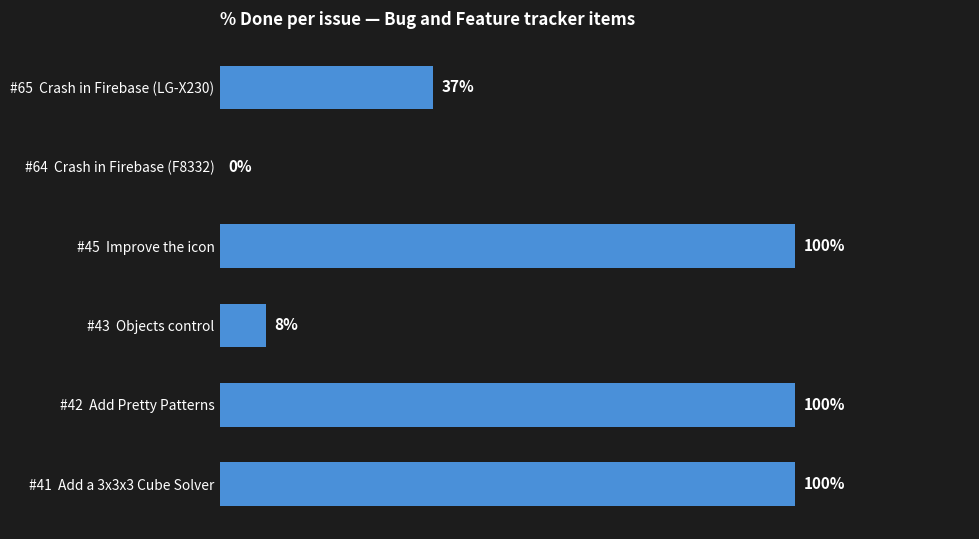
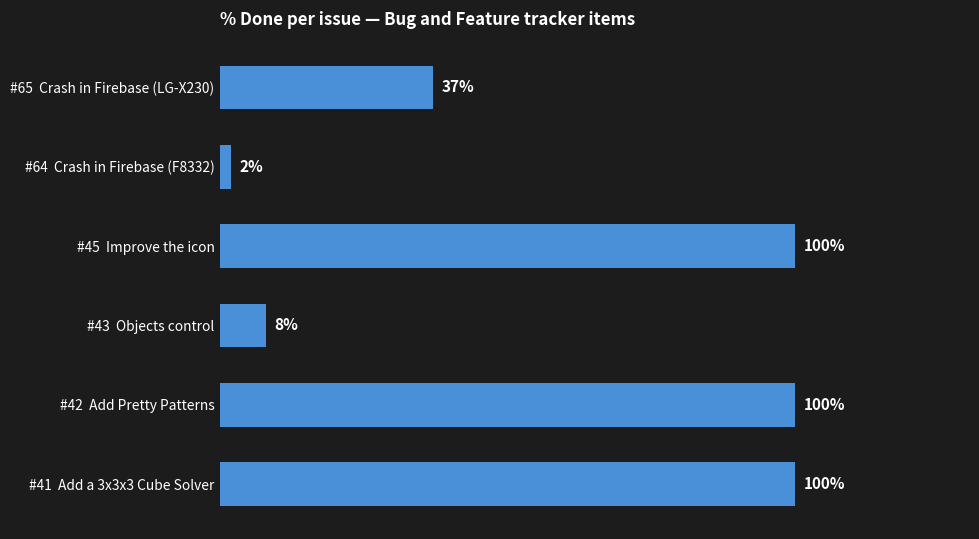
#64 Crash in Firebase (F8332): 0% -> 2%
